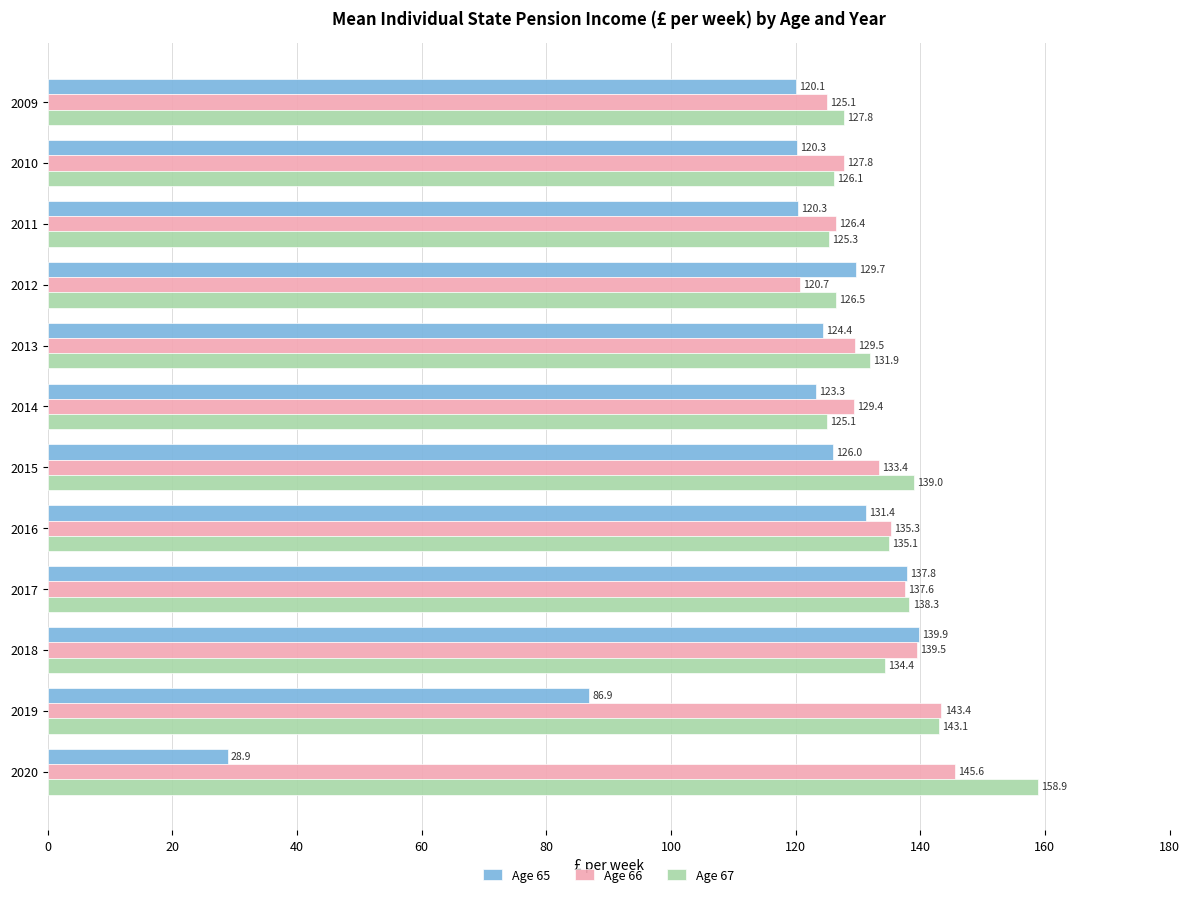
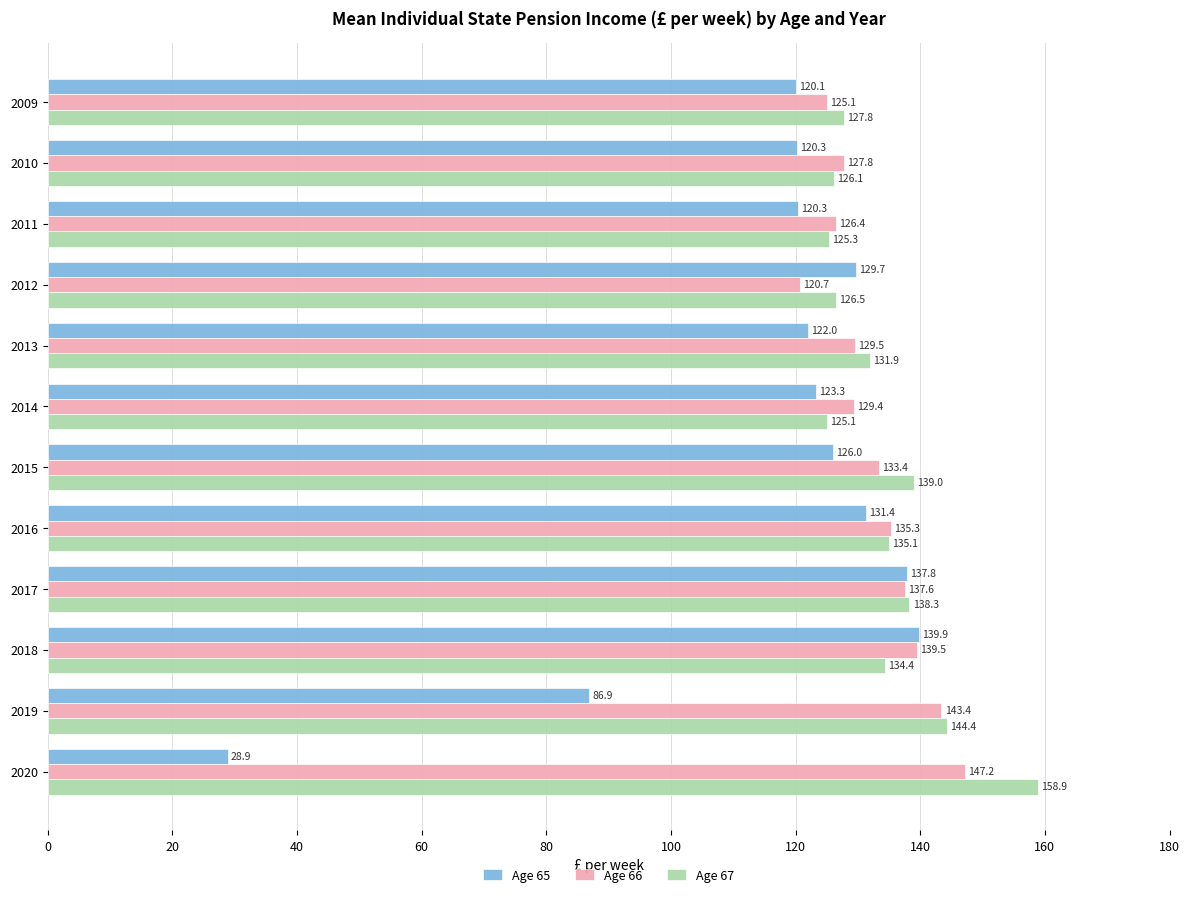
Age 65, 2013: 124.4 -> 122.0
Age 67, 2019: 143.1 -> 144.4
Age 66, 2020: 145.6 -> 147.2
